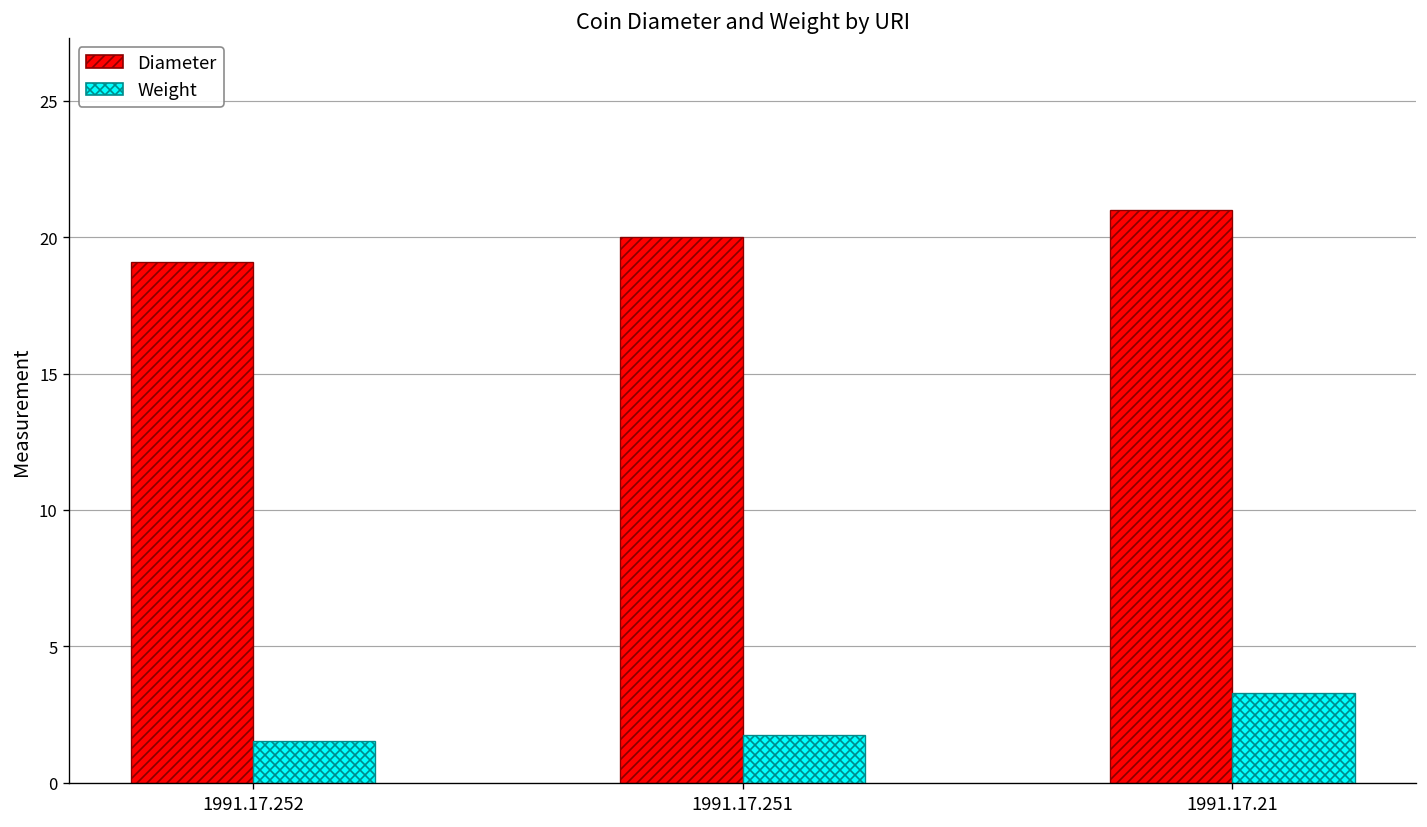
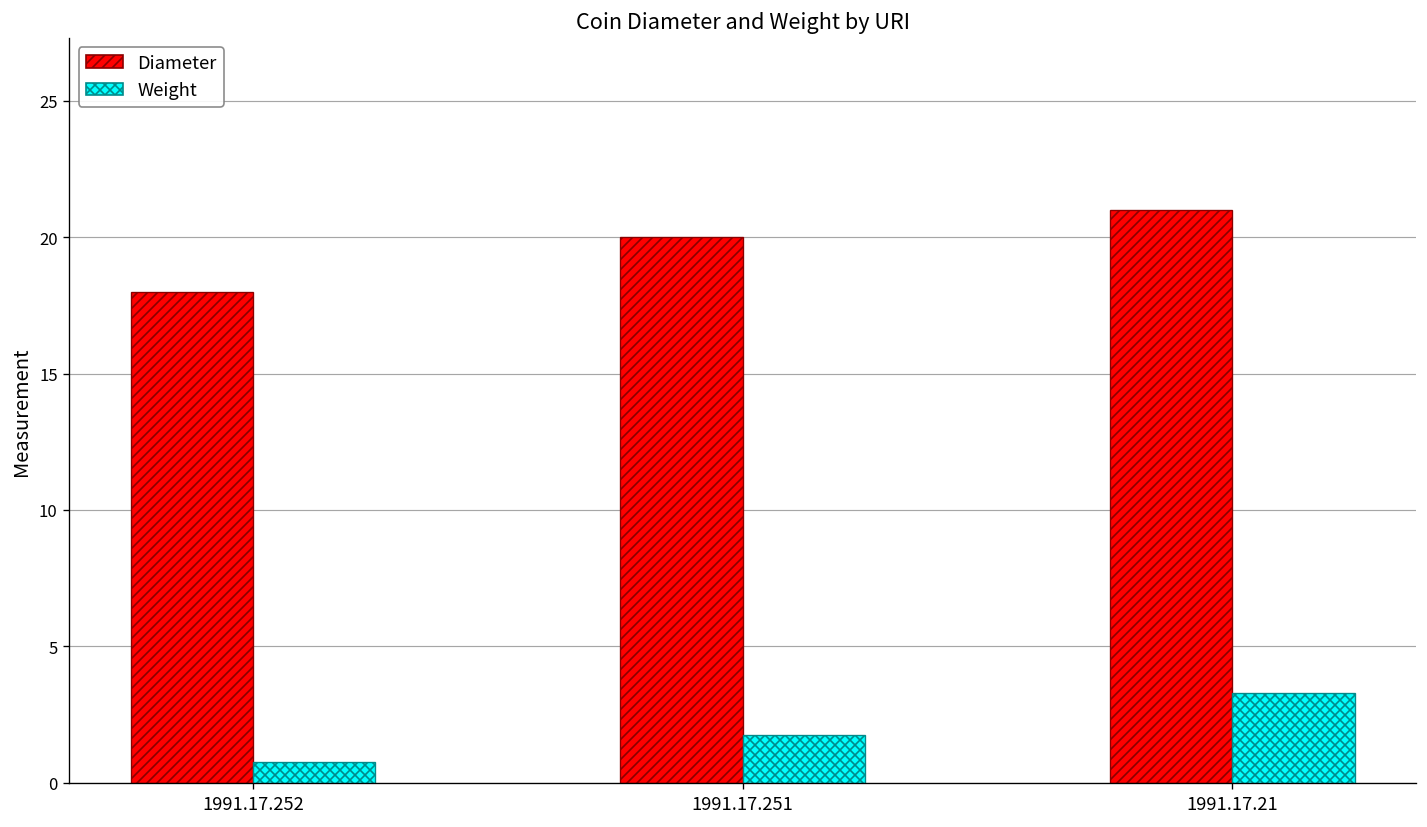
Diameter, 1991.17.252: 19.1 -> 18.0
Weight, 1991.17.252: 1.5 -> 0.8
